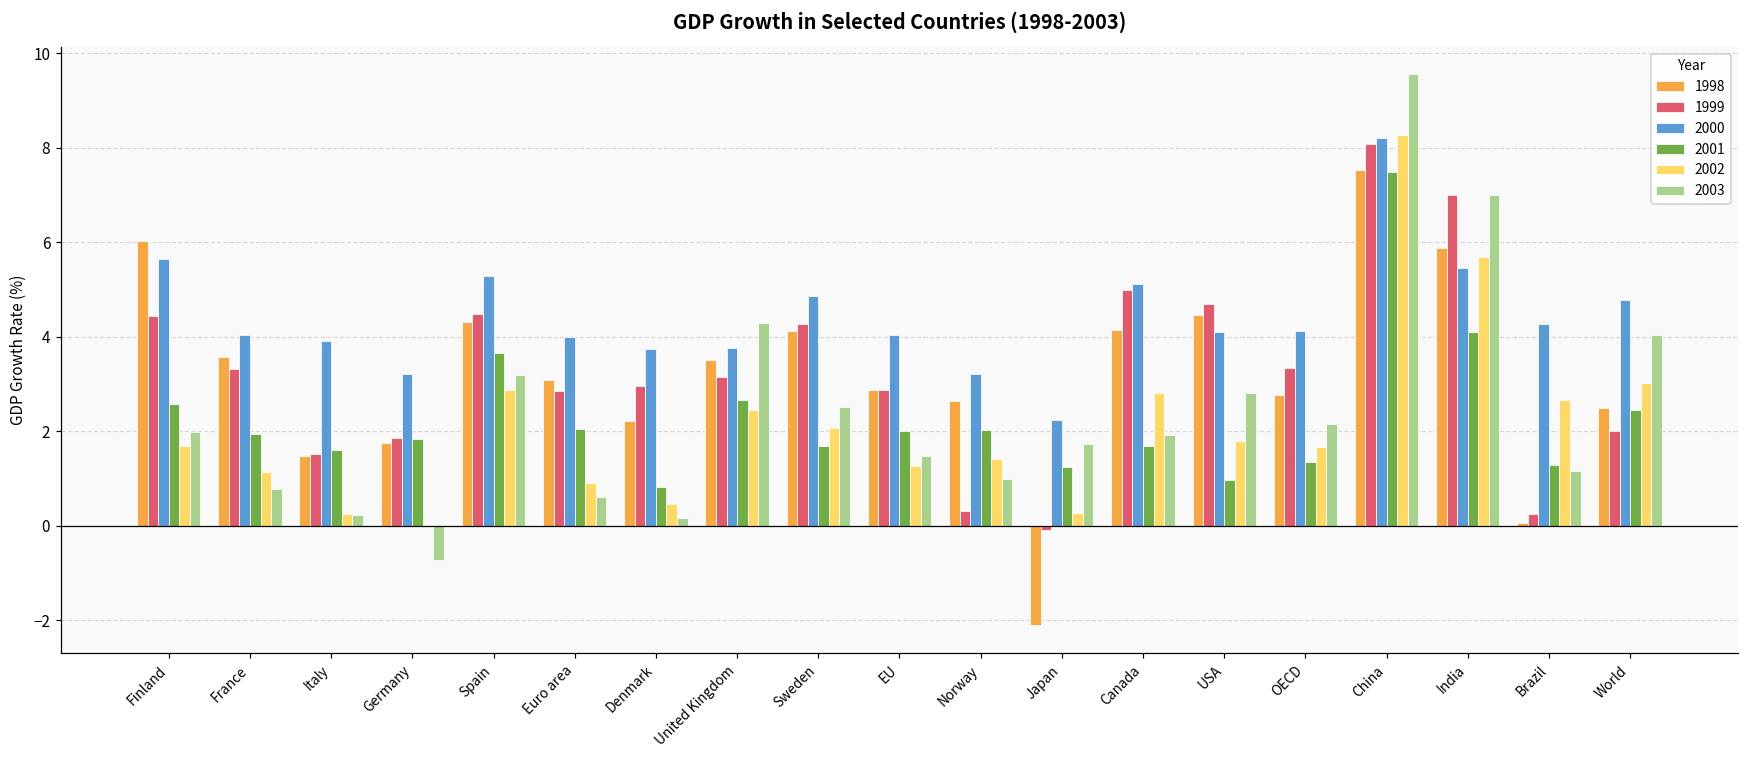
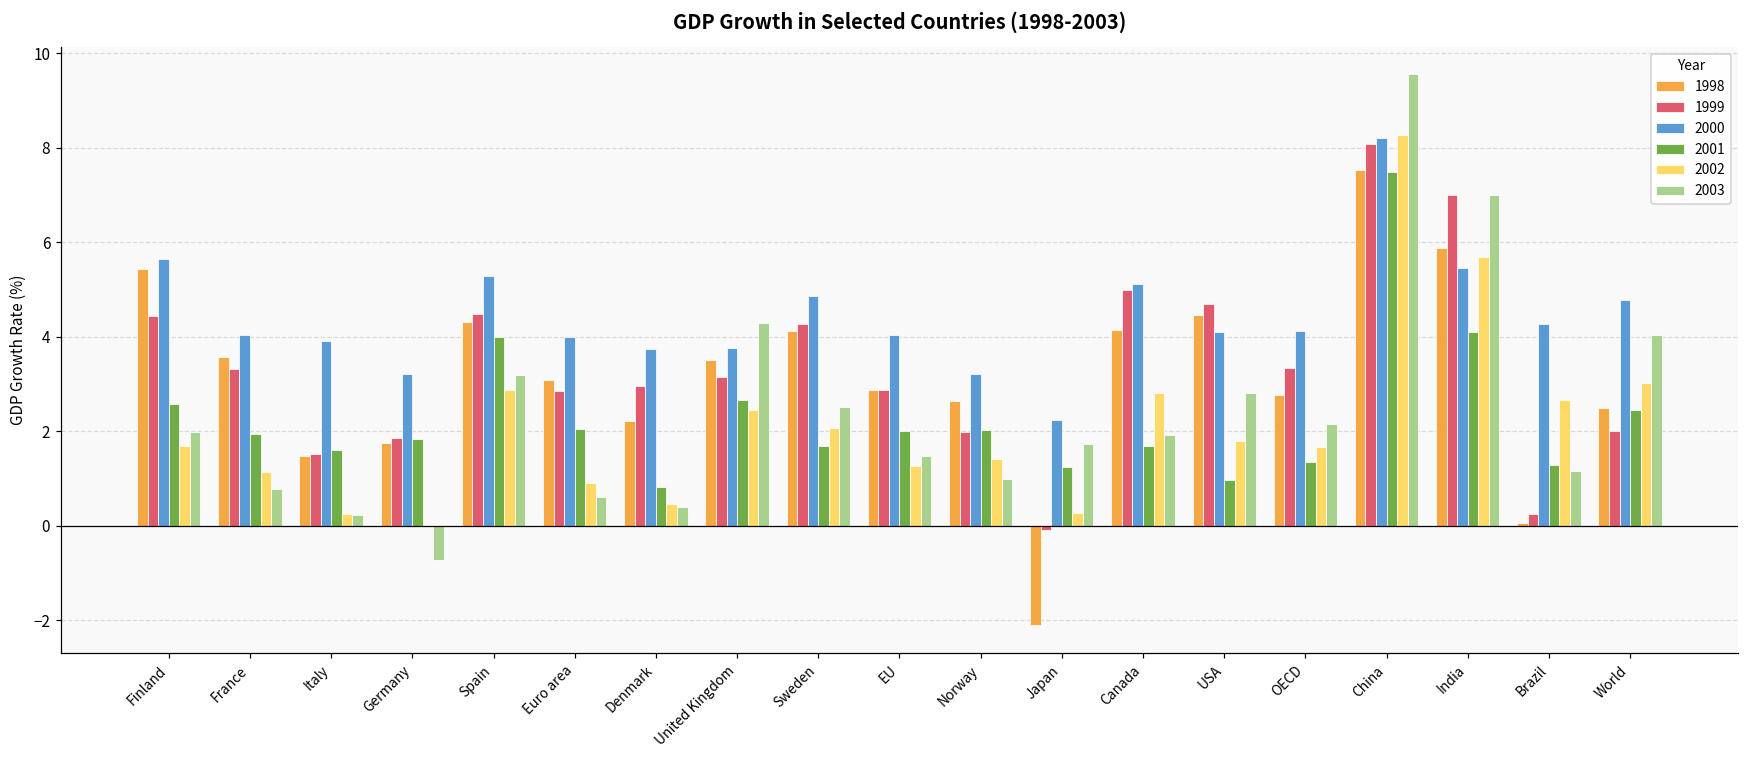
1998, Finland: 6.0 -> 5.4
2001, Spain: 3.7 -> 4.0
2003, Denmark: 0.2 -> 0.4
1999, Norway: 0.3 -> 2.0
